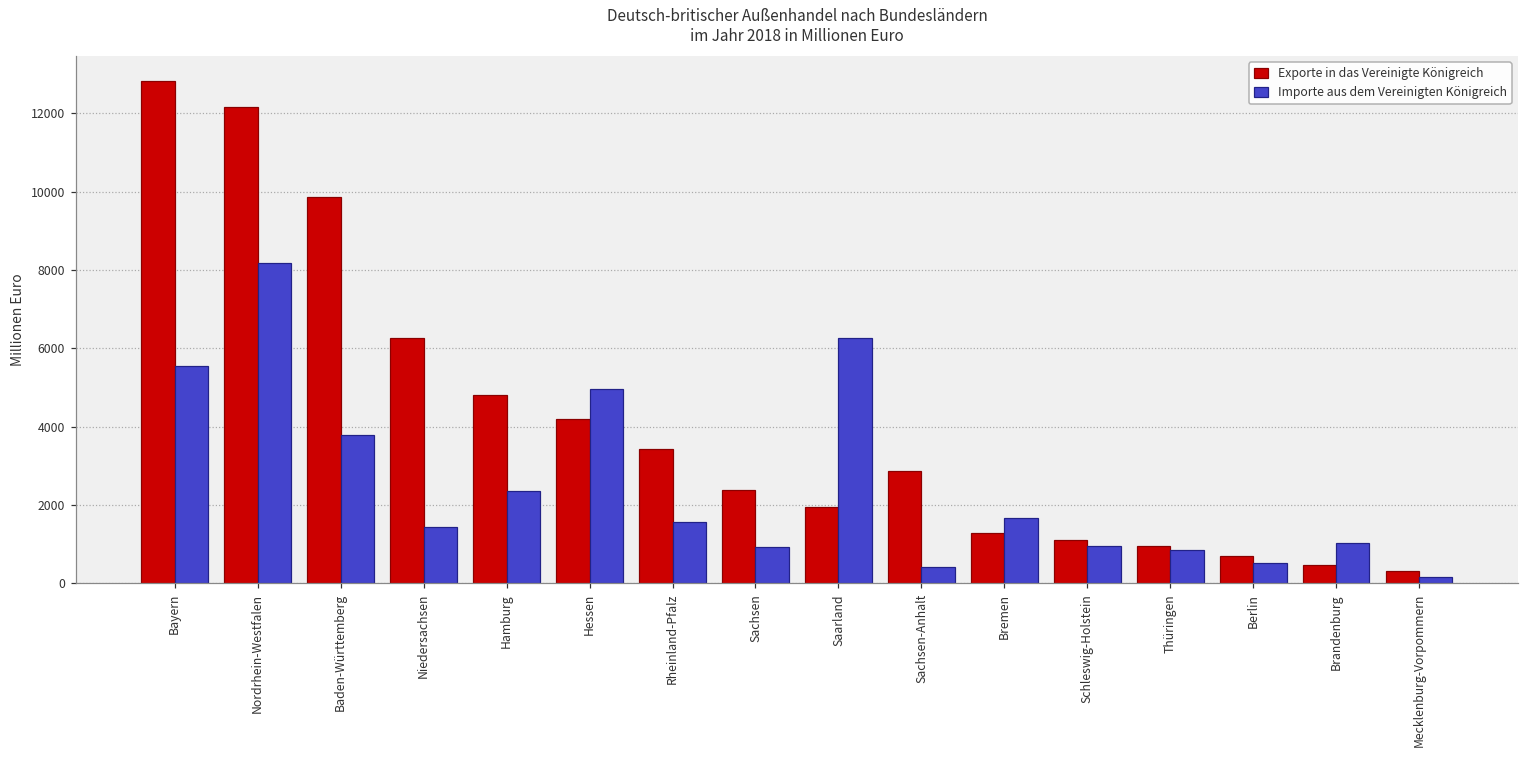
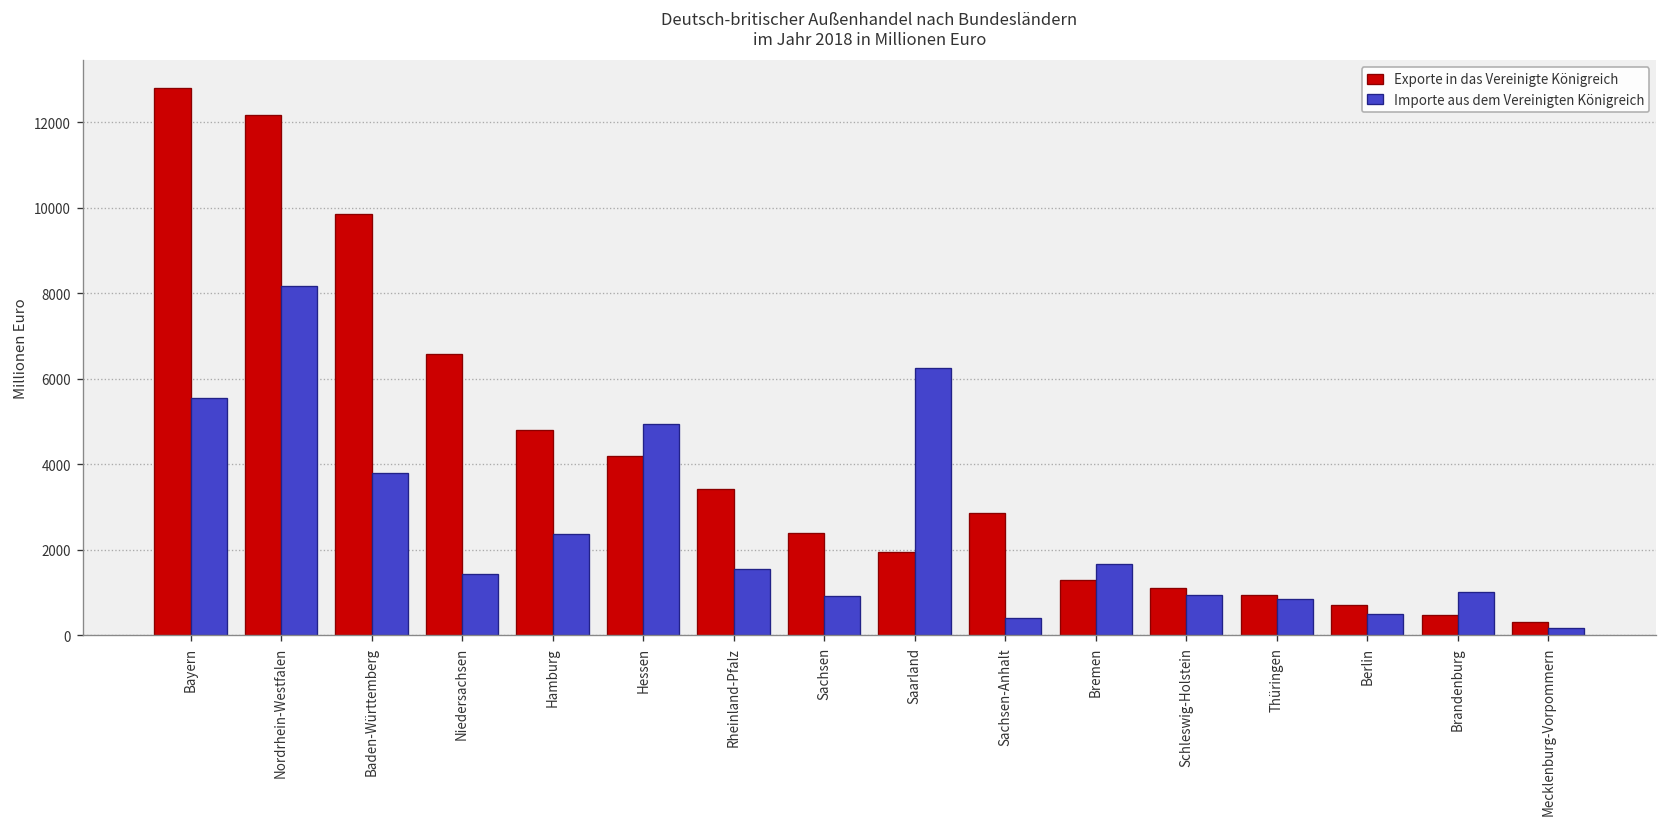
Exporte in das Vereinigte Königreich, Niedersachsen: 6300 -> 6600
